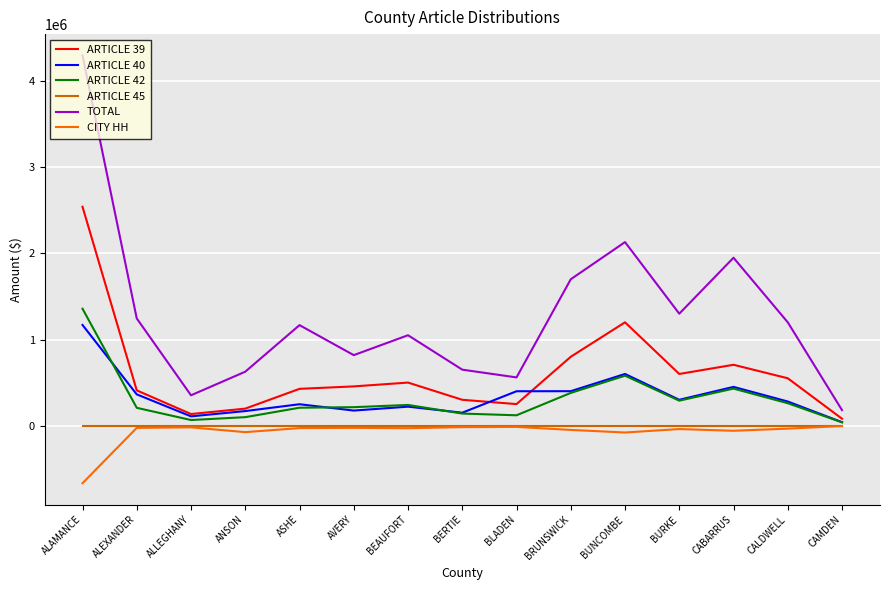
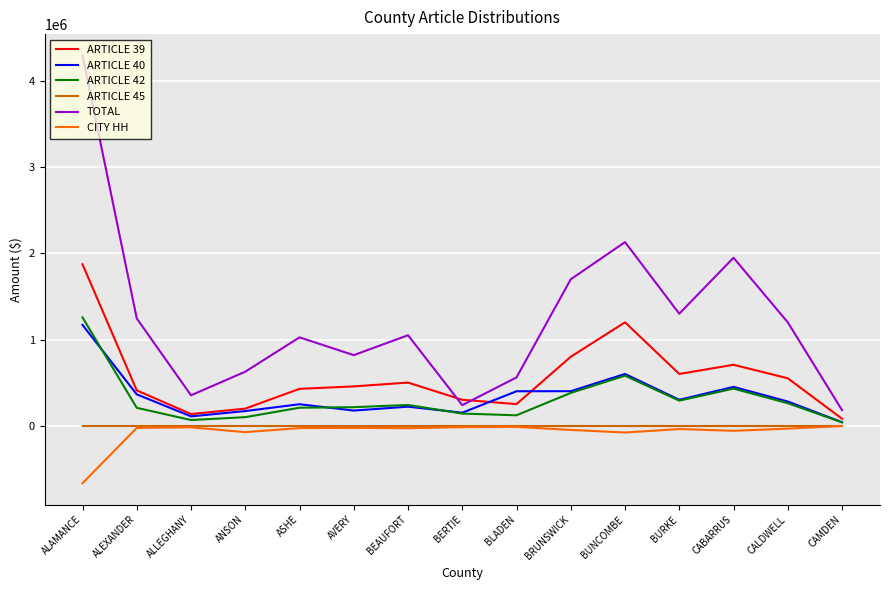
ARTICLE 39, ALAMANCE: 2500000 -> 1900000
ARTICLE 42, ALAMANCE: 1400000 -> 1300000
TOTAL, ASHE: 1200000 -> 1000000
TOTAL, BERTIE: 700000 -> 200000
